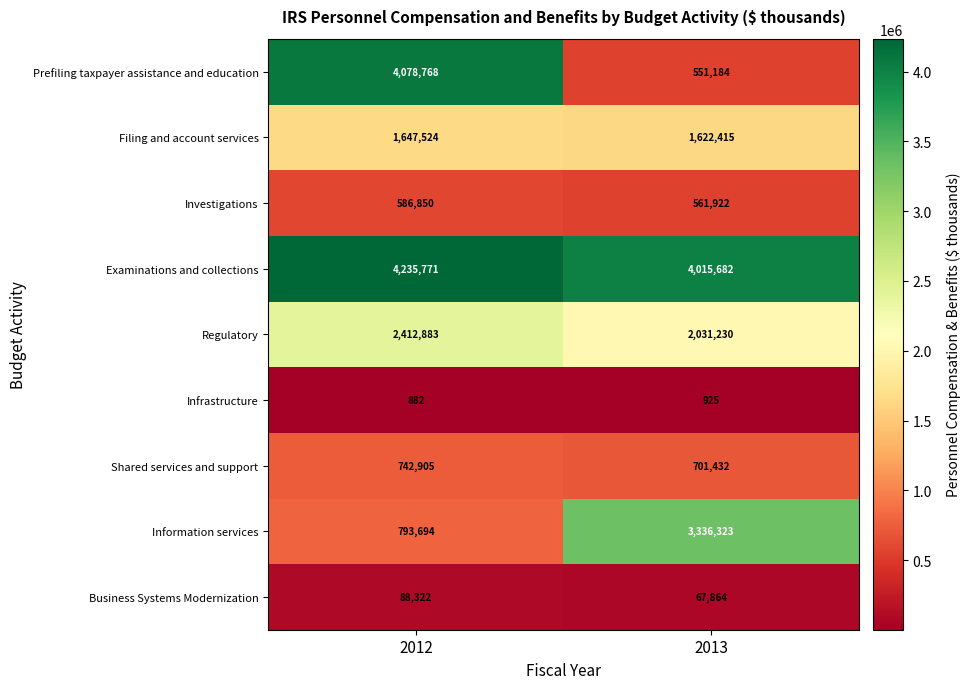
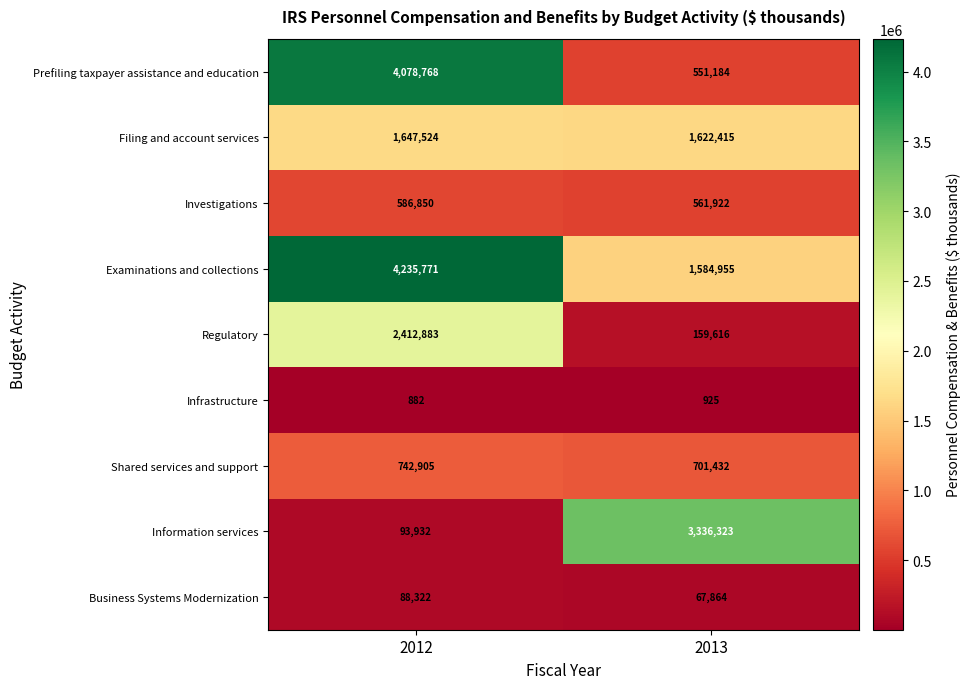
Examinations and collections, 2013: 4,015,682 -> 1,584,955
Regulatory, 2013: 2,031,230 -> 159,616
Information services, 2012: 793,694 -> 93,932
